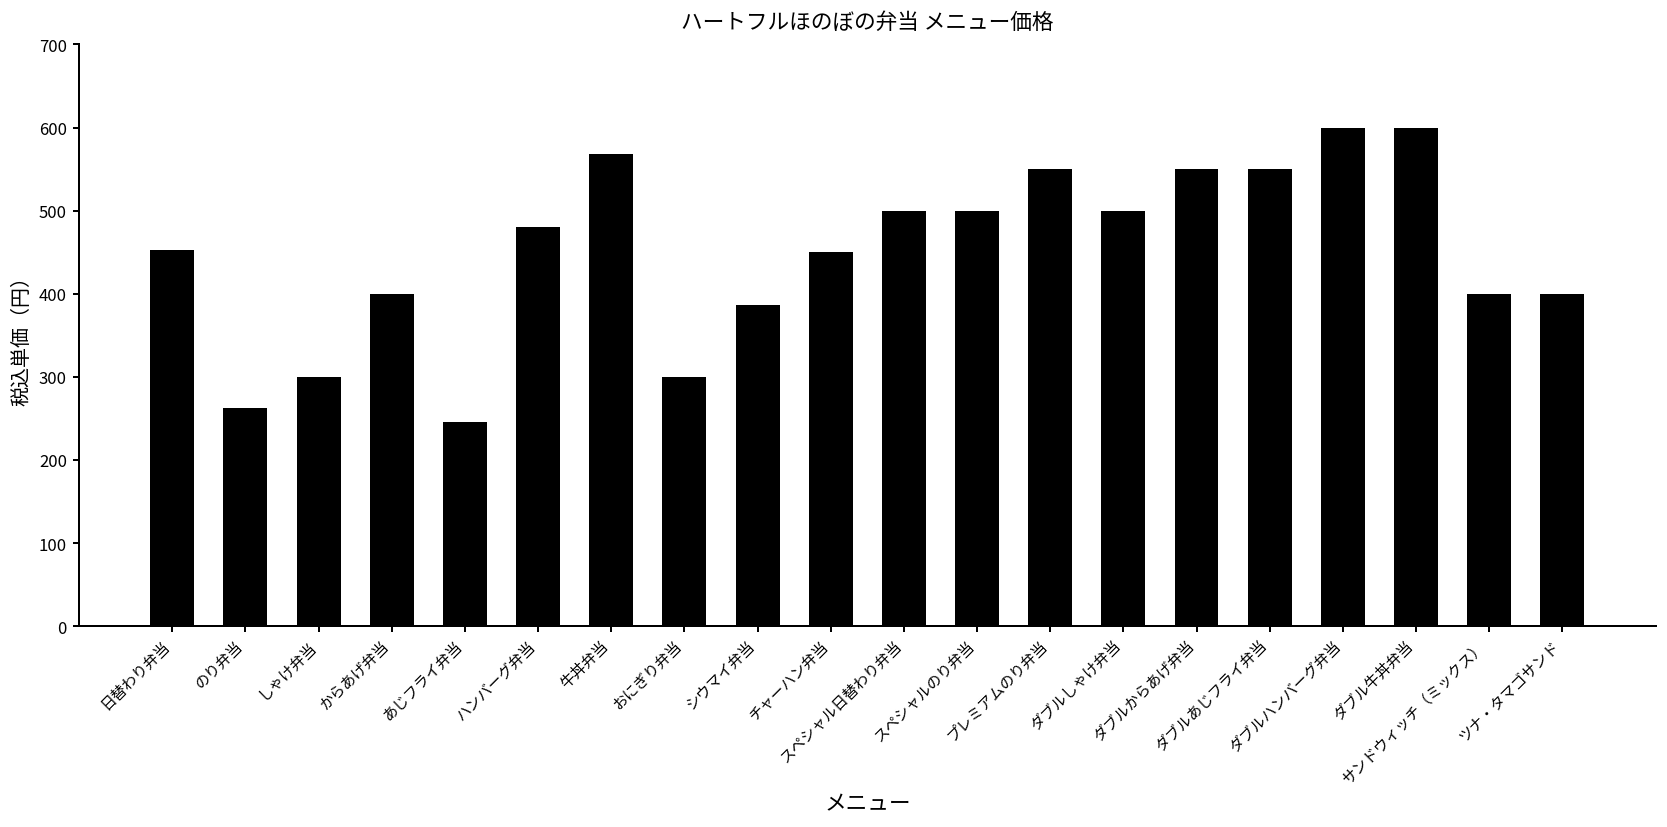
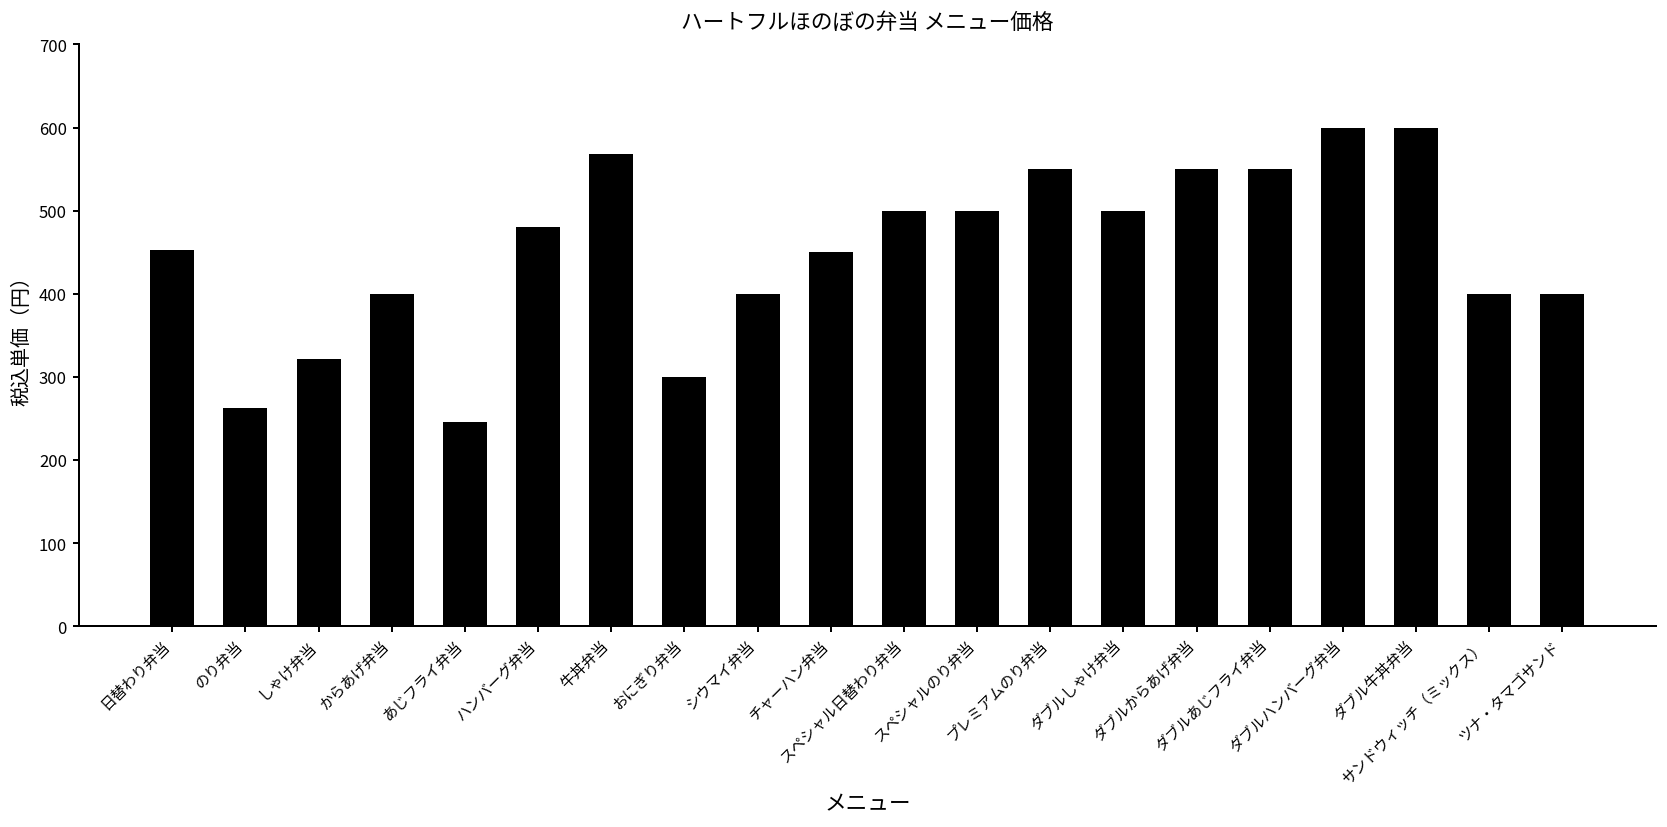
しゃけ弁当: 300 -> 320
シウマイ弁当: 390 -> 400
